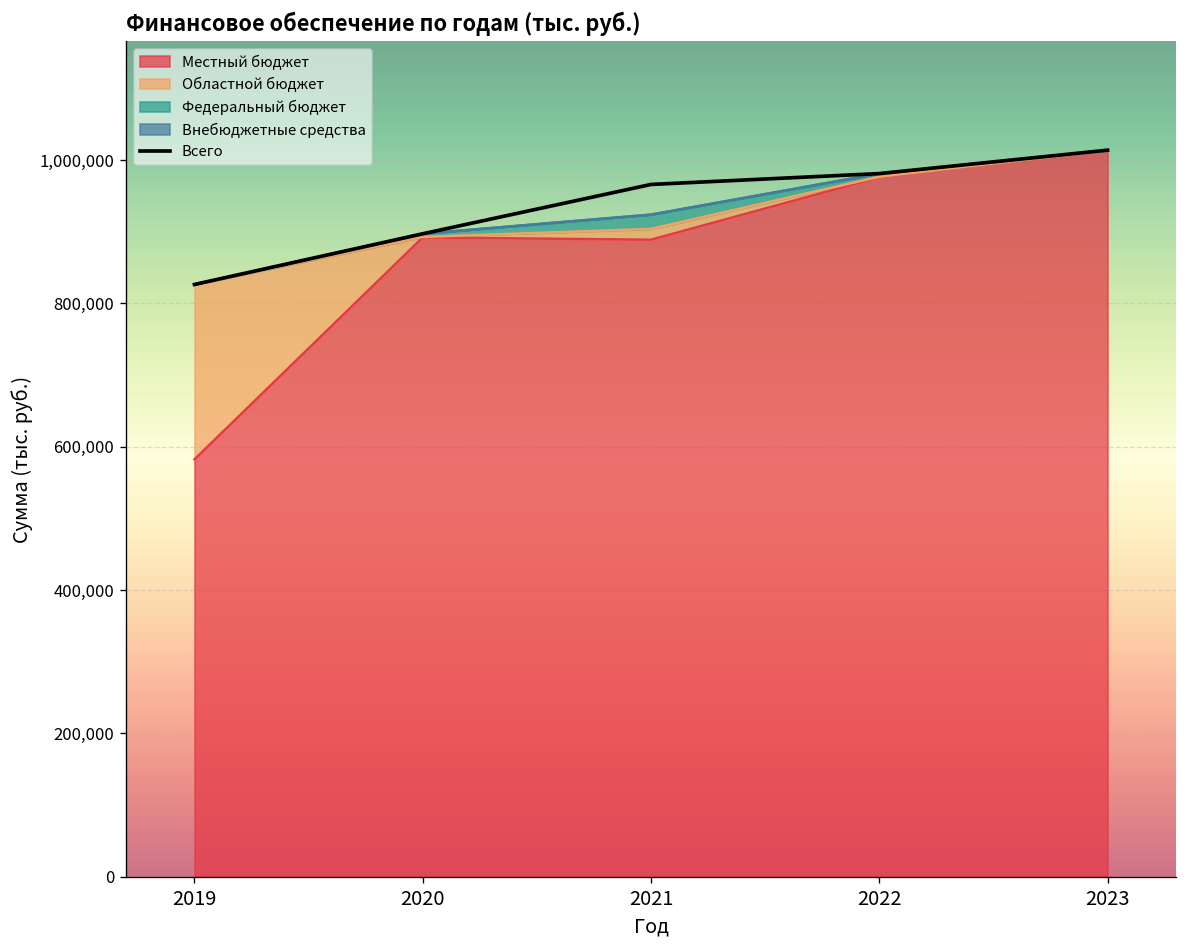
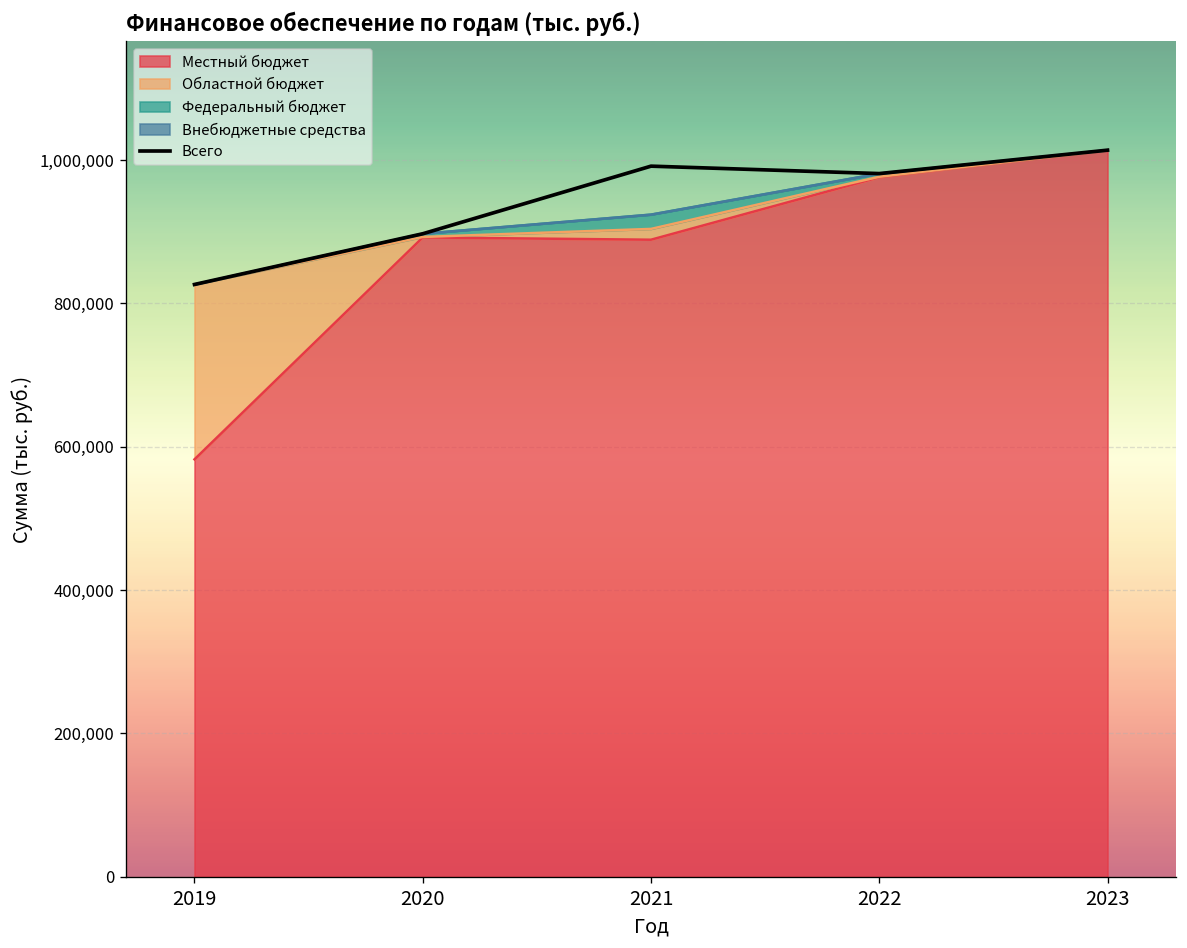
Всего, 2021: 970,000 -> 990,000
